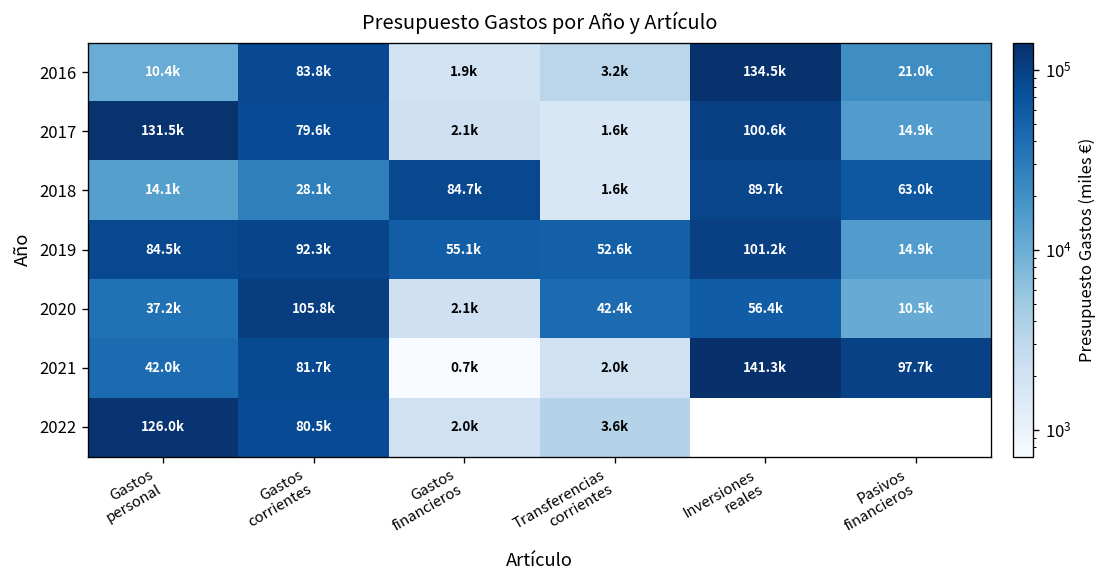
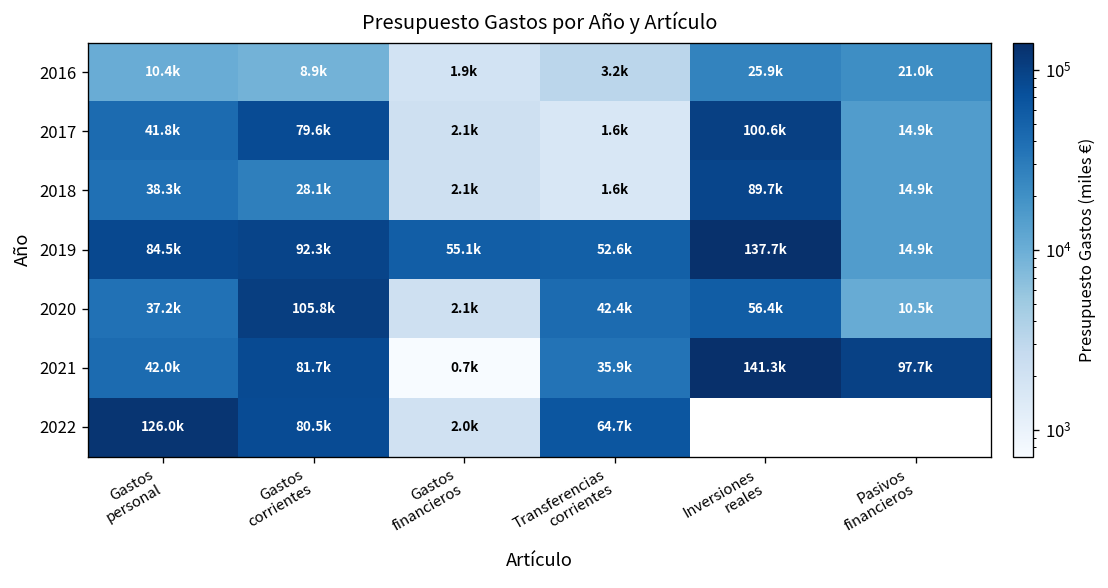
2016, Gastos corrientes: 83.8k -> 8.9k
2016, Inversiones reales: 134.5k -> 25.9k
2017, Gastos personal: 131.5k -> 41.8k
2018, Gastos personal: 14.1k -> 38.3k
2018, Gastos financieros: 84.7k -> 2.1k
2018, Pasivos financieros: 63.0k -> 14.9k
2019, Inversiones reales: 101.2k -> 137.7k
2021, Transferencias corrientes: 2.0k -> 35.9k
2022, Transferencias corrientes: 3.6k -> 64.7k
